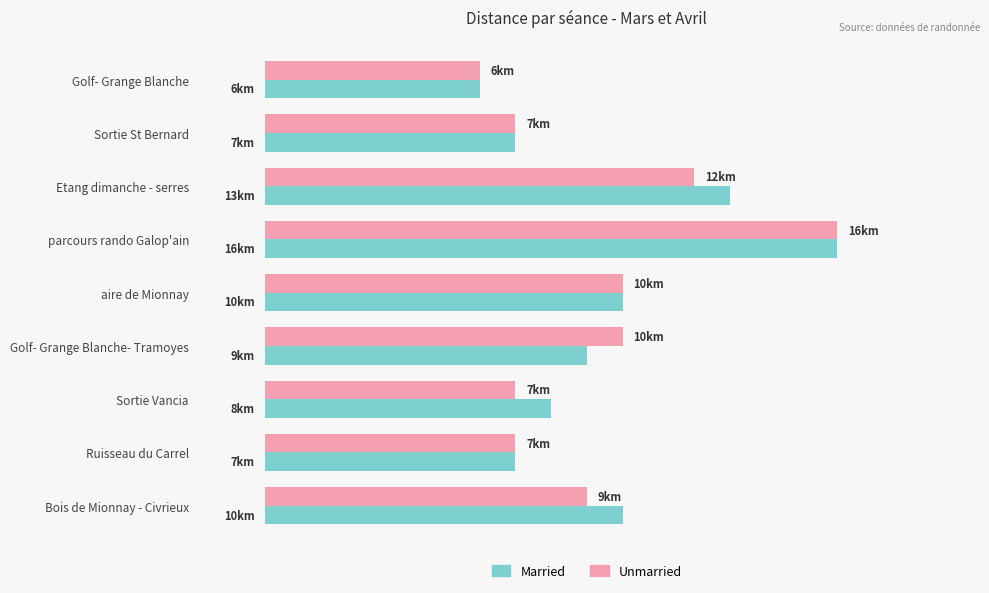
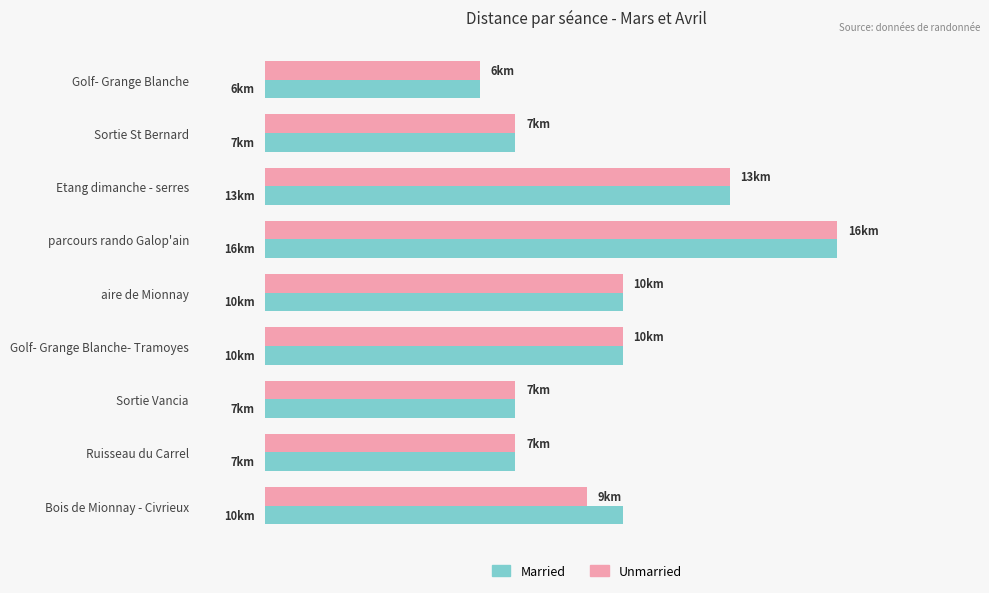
Unmarried, Etang dimanche - serres: 12 -> 13
Married, Golf- Grange Blanche- Tramoyes: 9 -> 10
Married, Sortie Vancia: 8 -> 7
